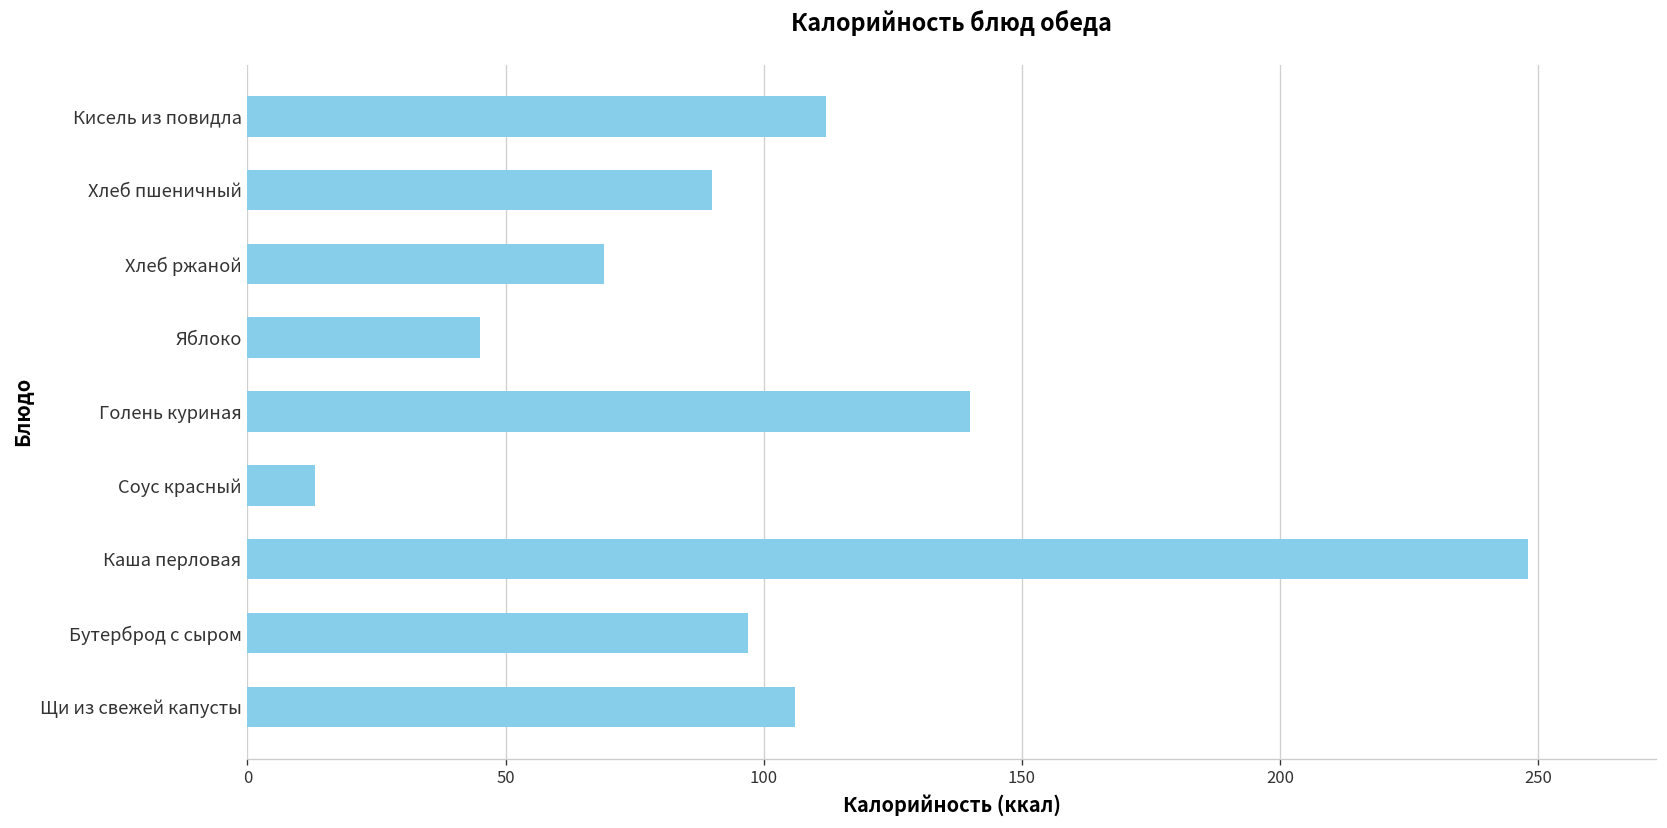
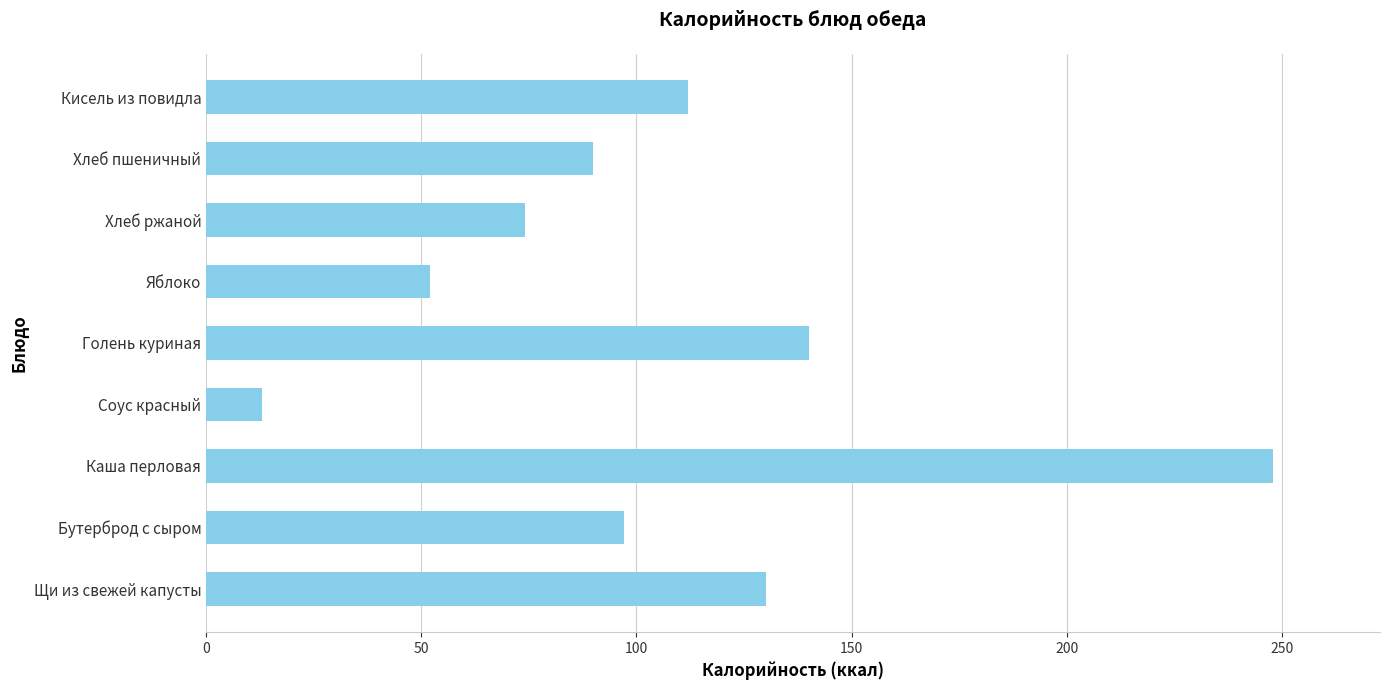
Хлеб ржаной: 69 -> 74
Яблоко: 45 -> 52
Щи из свежей капусты: 106 -> 130
